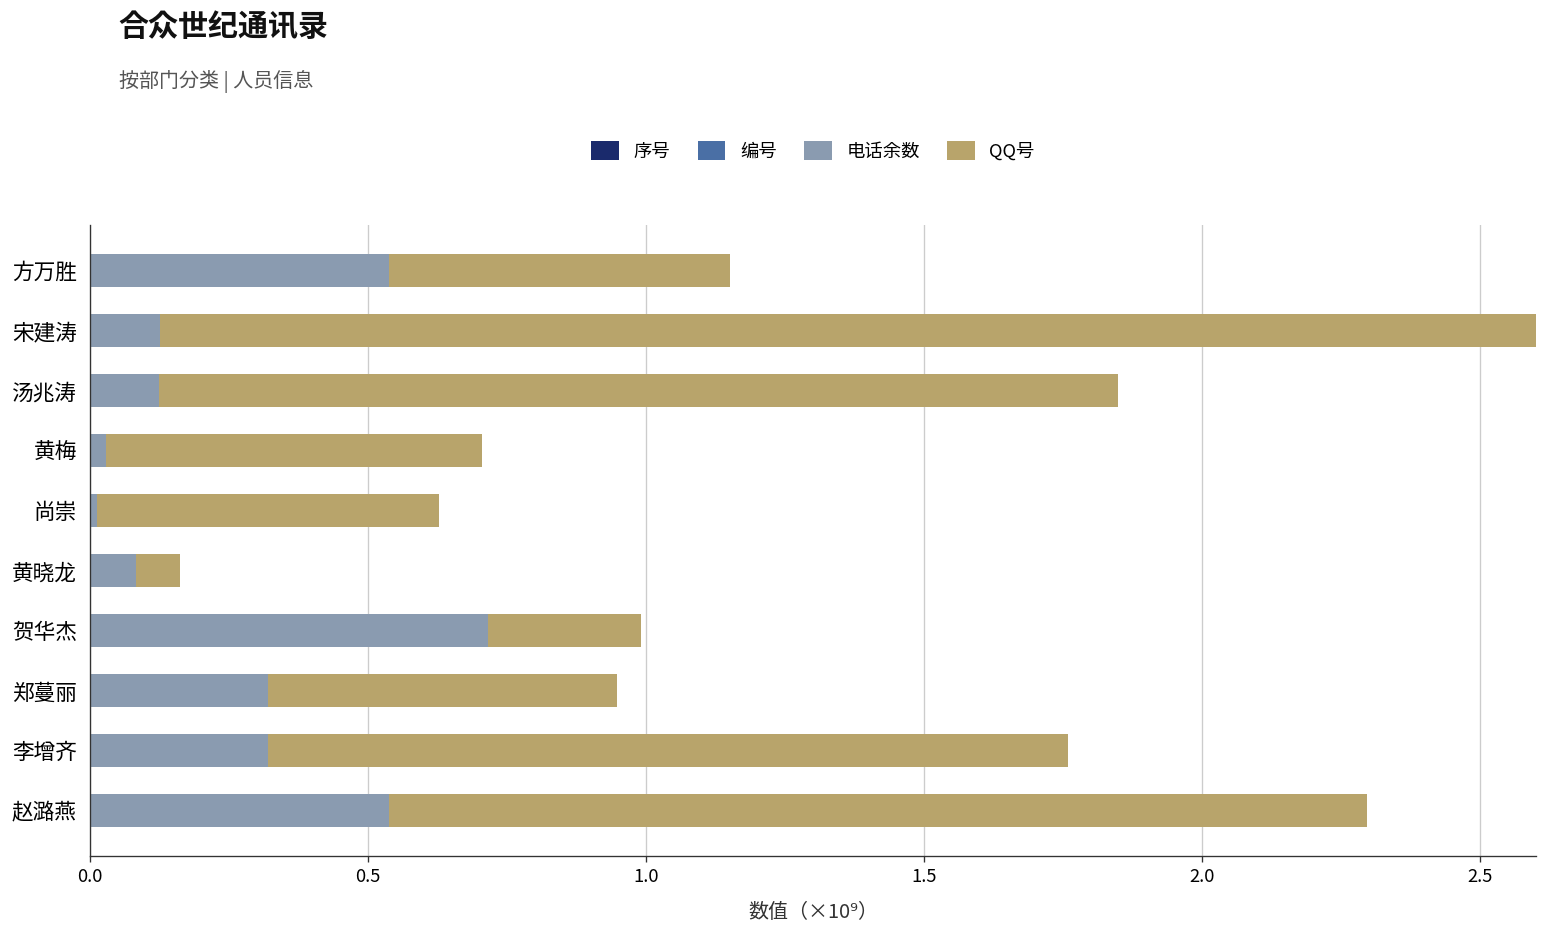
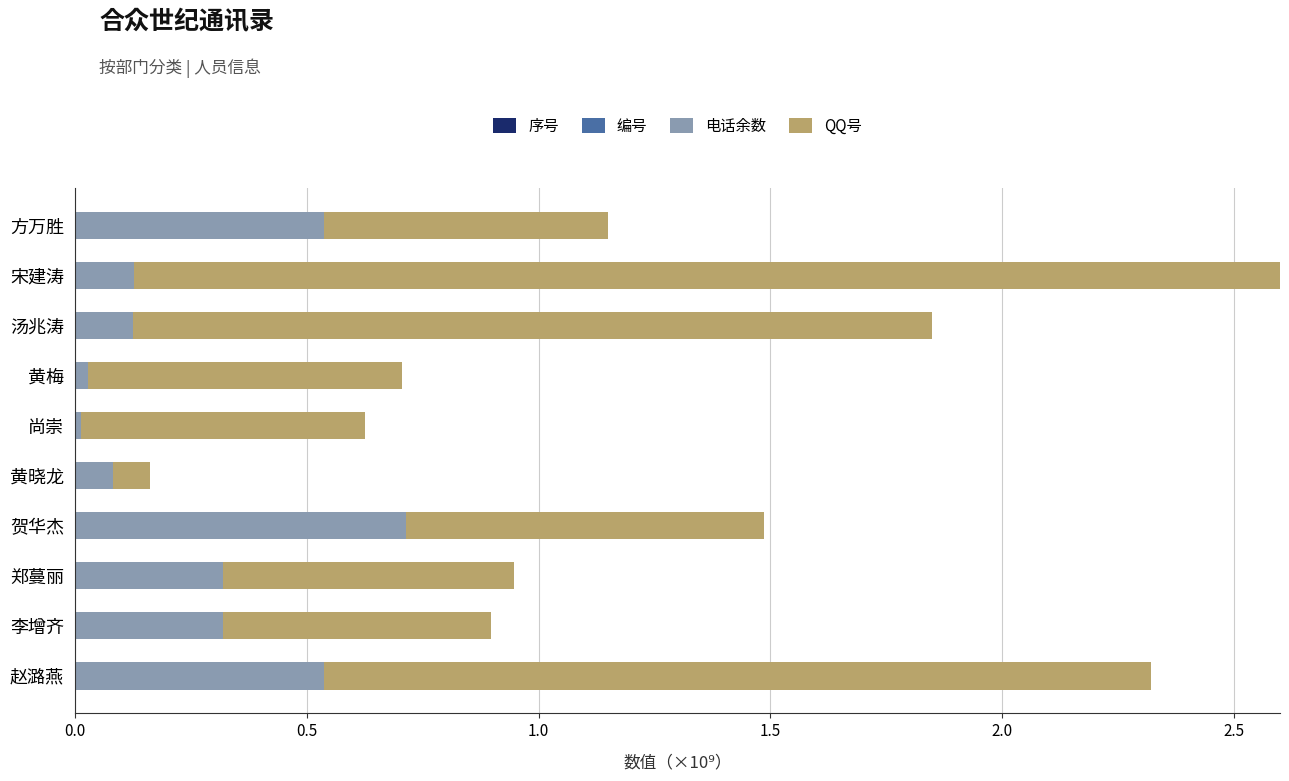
QQ号, 贺华杰: 0.28 -> 0.77
QQ号, 李增齐: 1.44 -> 0.58
QQ号, 赵潞燕: 1.76 -> 1.78
